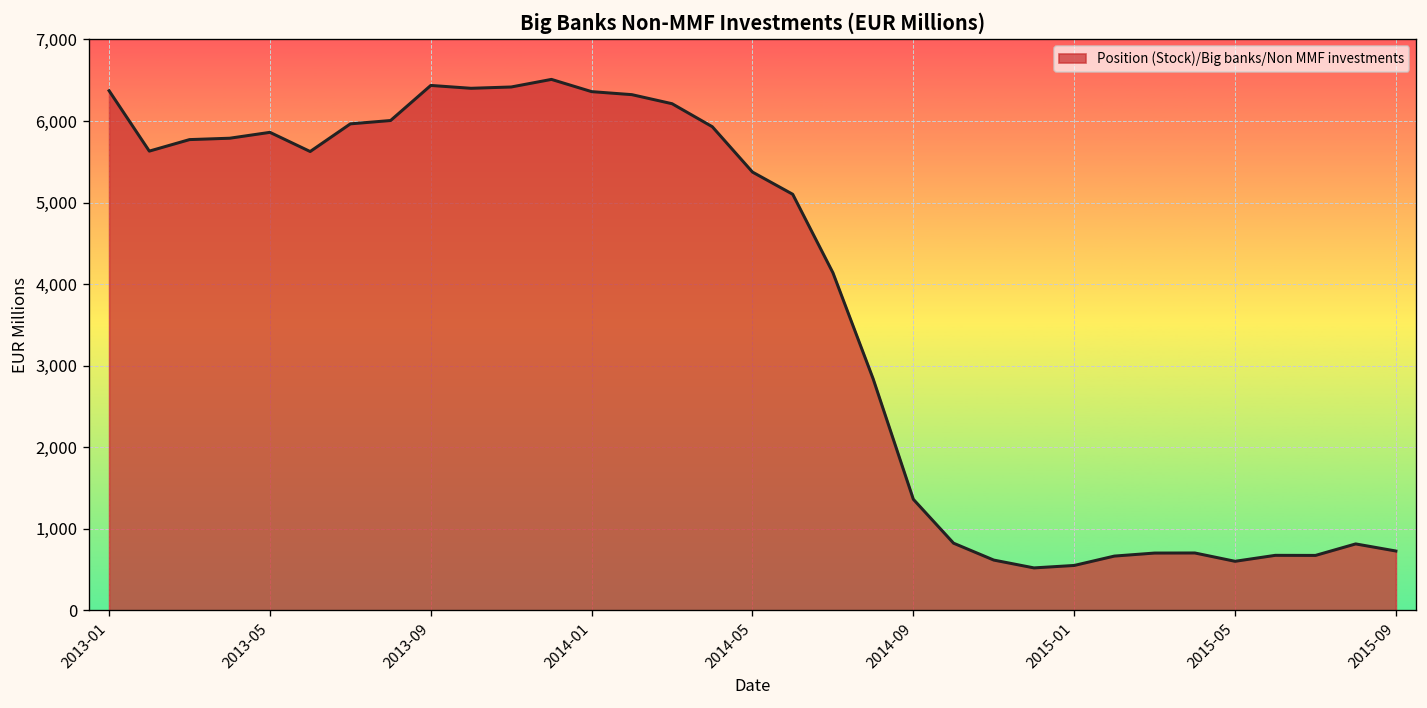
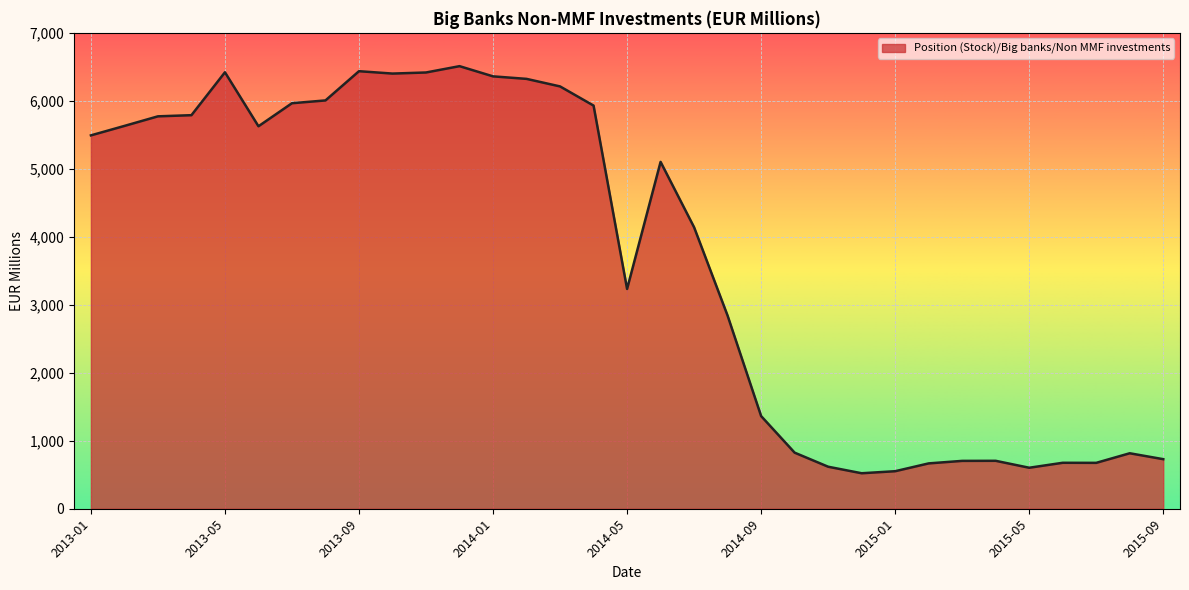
2013-01: 6,400 -> 5,500
2013-05: 5,900 -> 6,400
2014-05: 5,400 -> 3,200
